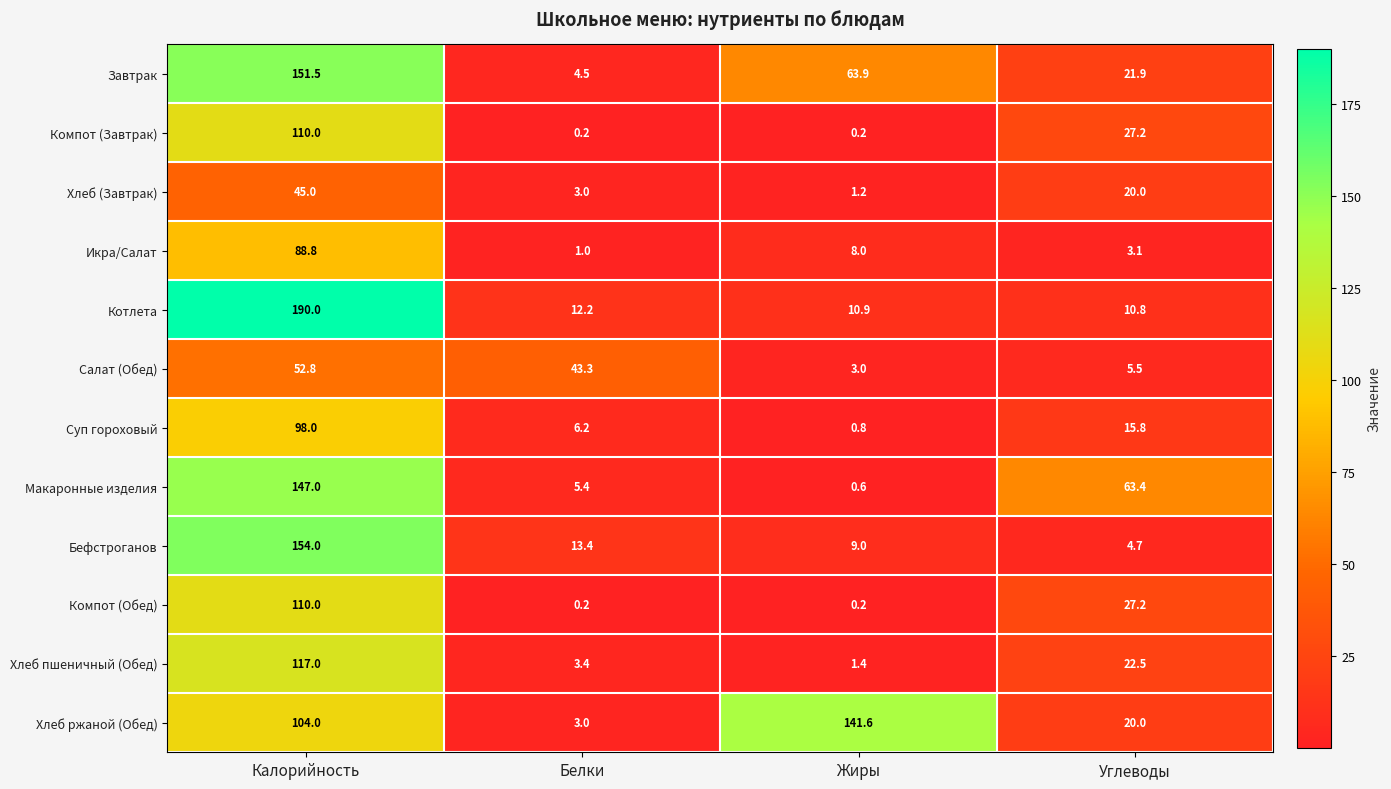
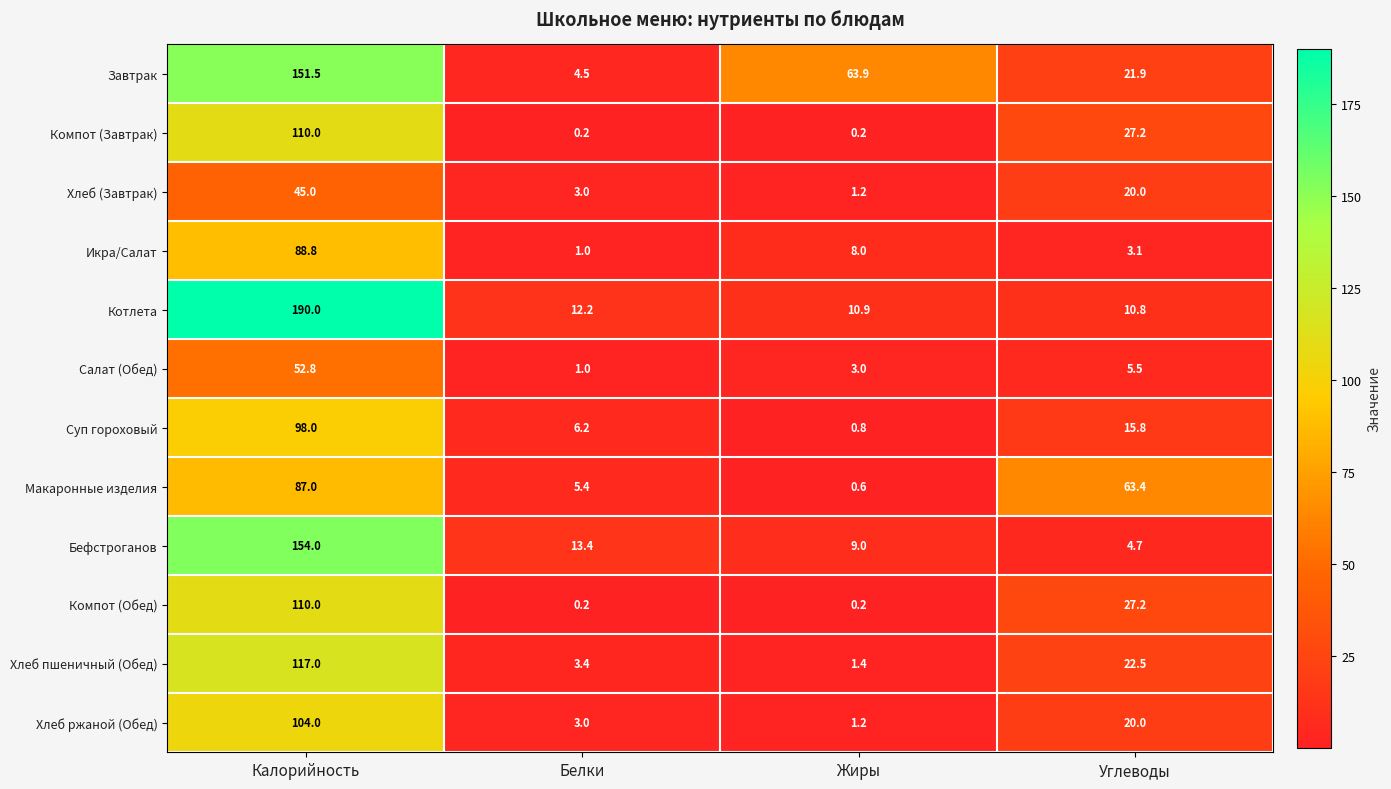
Салат (Обед), Белки: 43.3 -> 1.0
Макаронные изделия, Калорийность: 147.0 -> 87.0
Хлеб ржаной (Обед), Жиры: 141.6 -> 1.2
